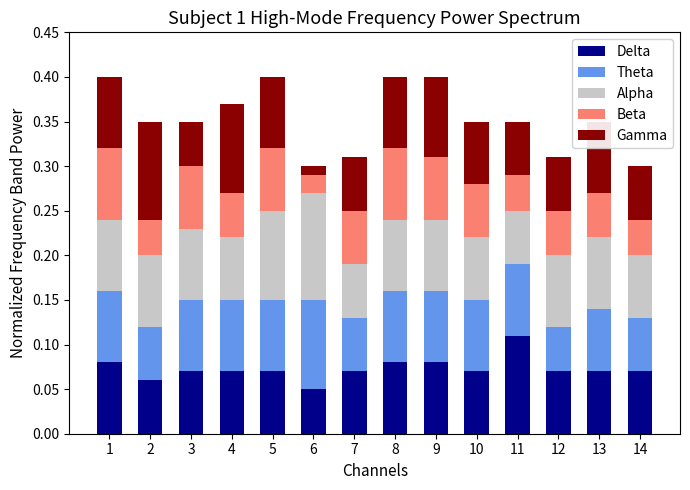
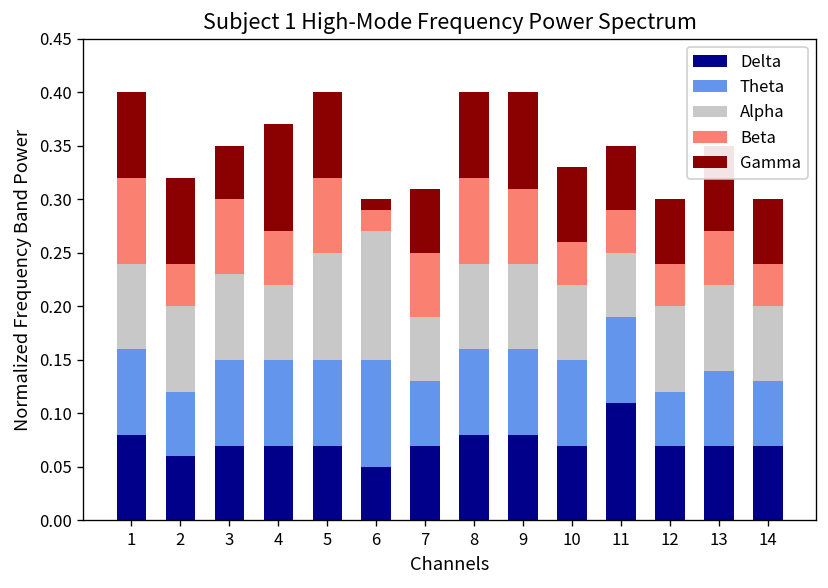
Gamma, 2: 0.11 -> 0.08
Beta, 10: 0.06 -> 0.04
Beta, 12: 0.05 -> 0.04
